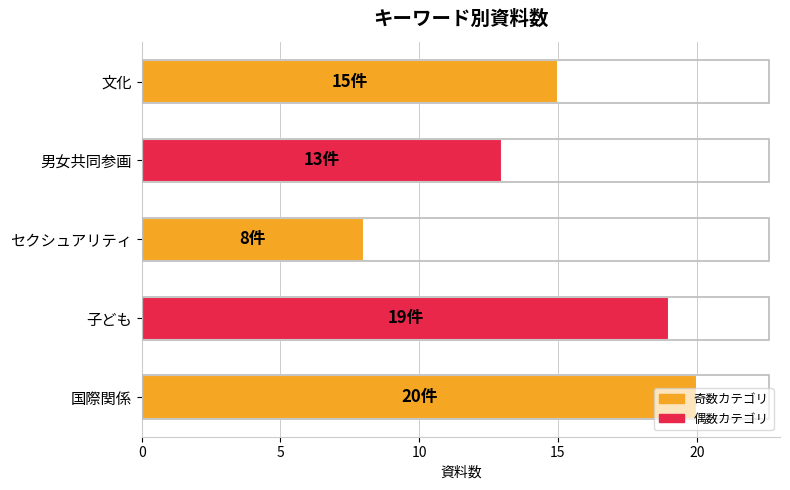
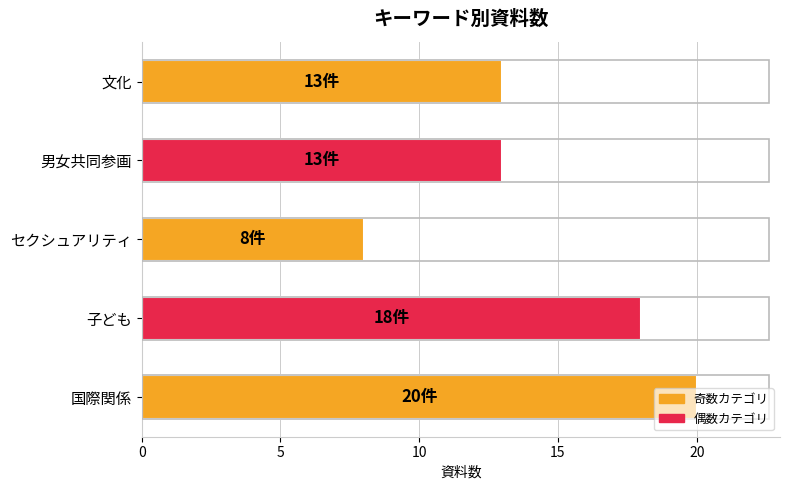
文化: 15件 -> 13件
子ども: 19件 -> 18件
